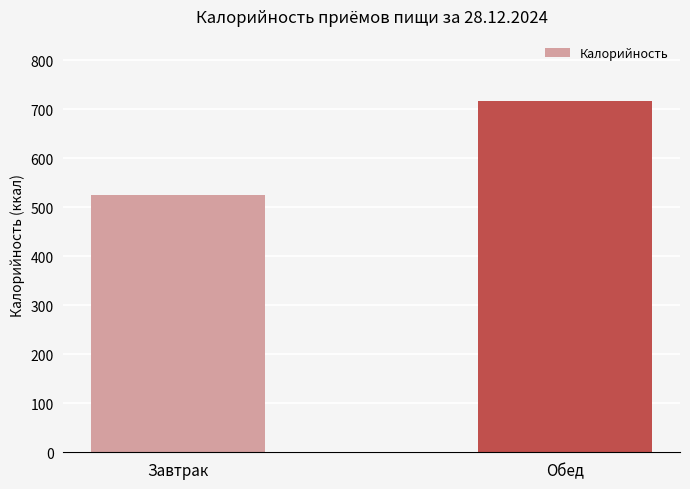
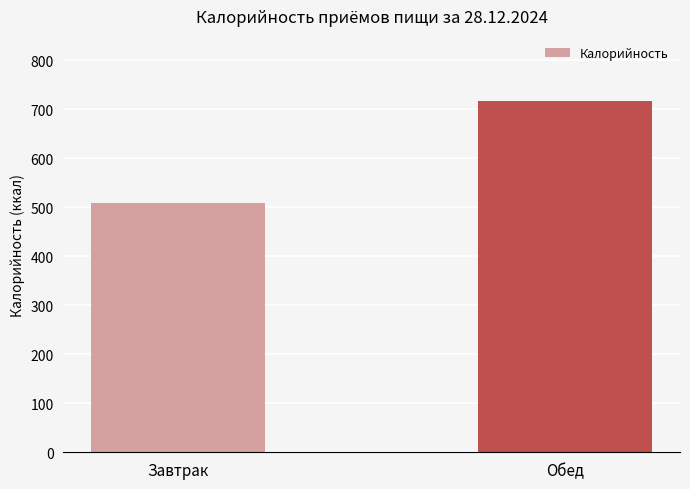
Завтрак: 530 -> 510
